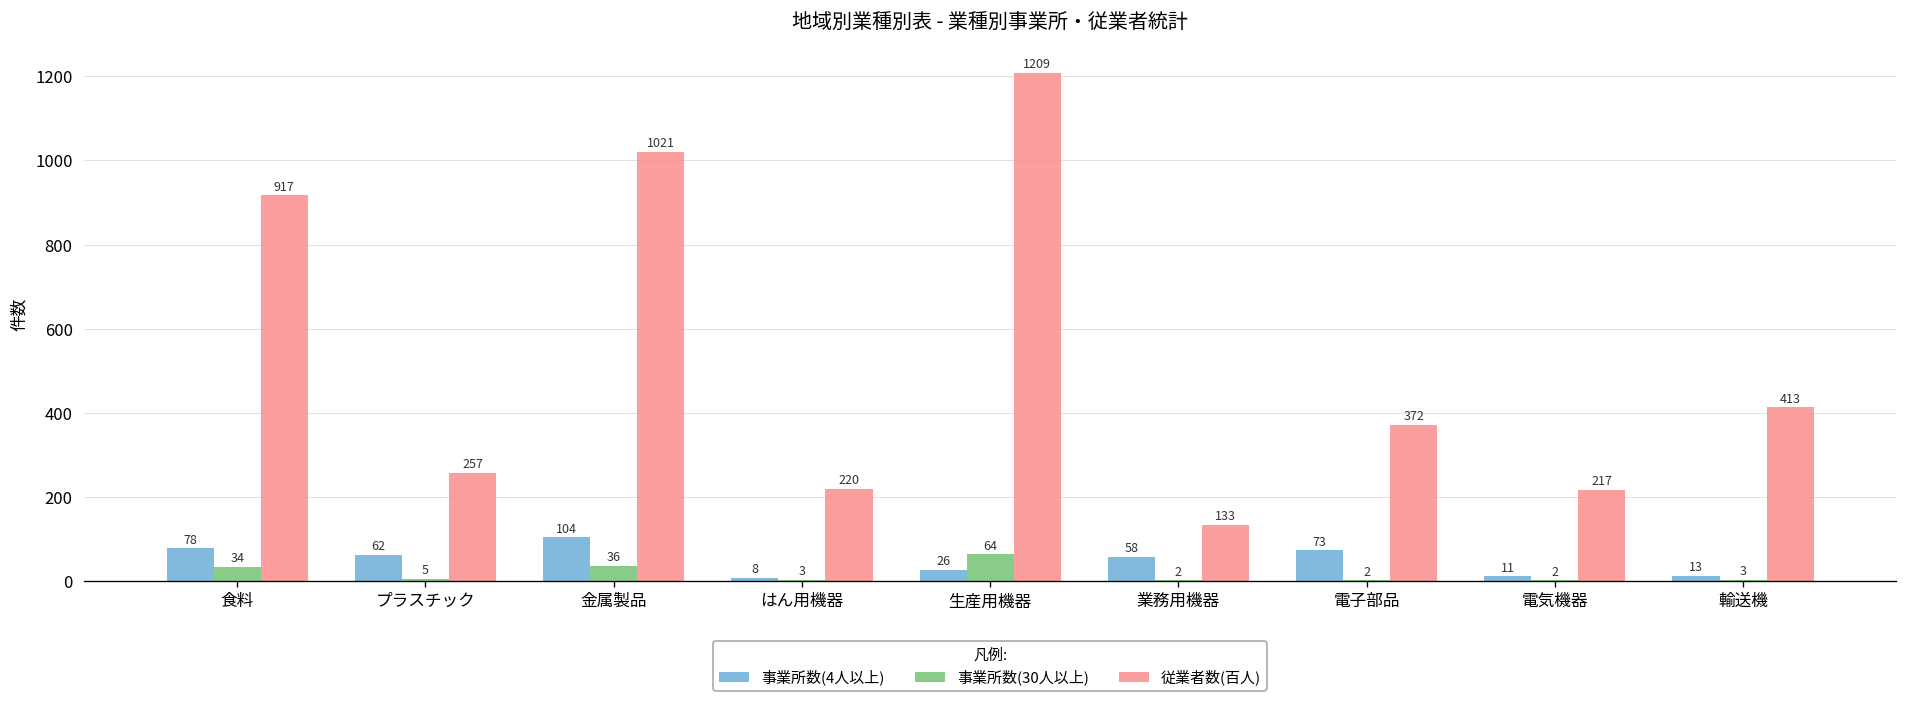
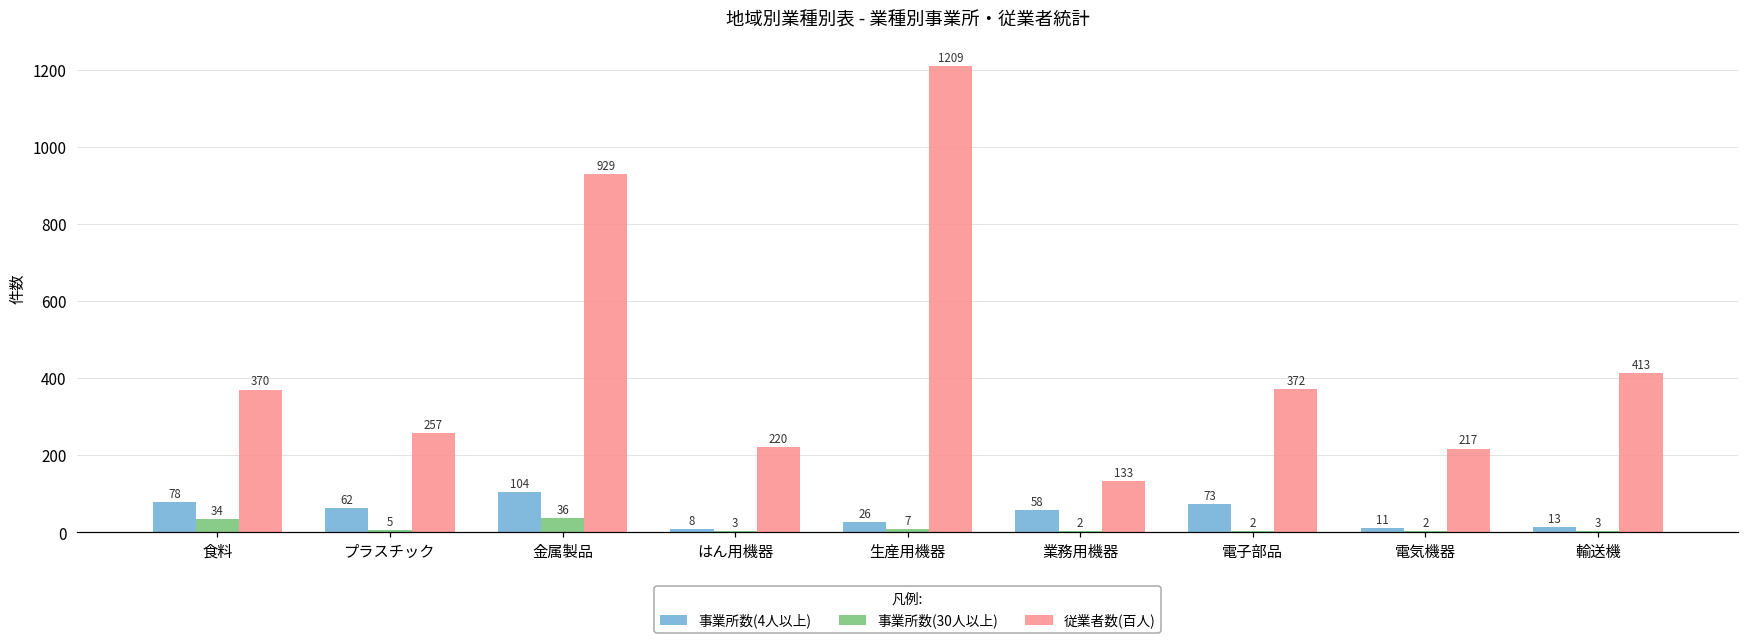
従業者数(百人), 食料: 917 -> 370
従業者数(百人), 金属製品: 1021 -> 929
事業所数(30人以上), 生産用機器: 64 -> 7
